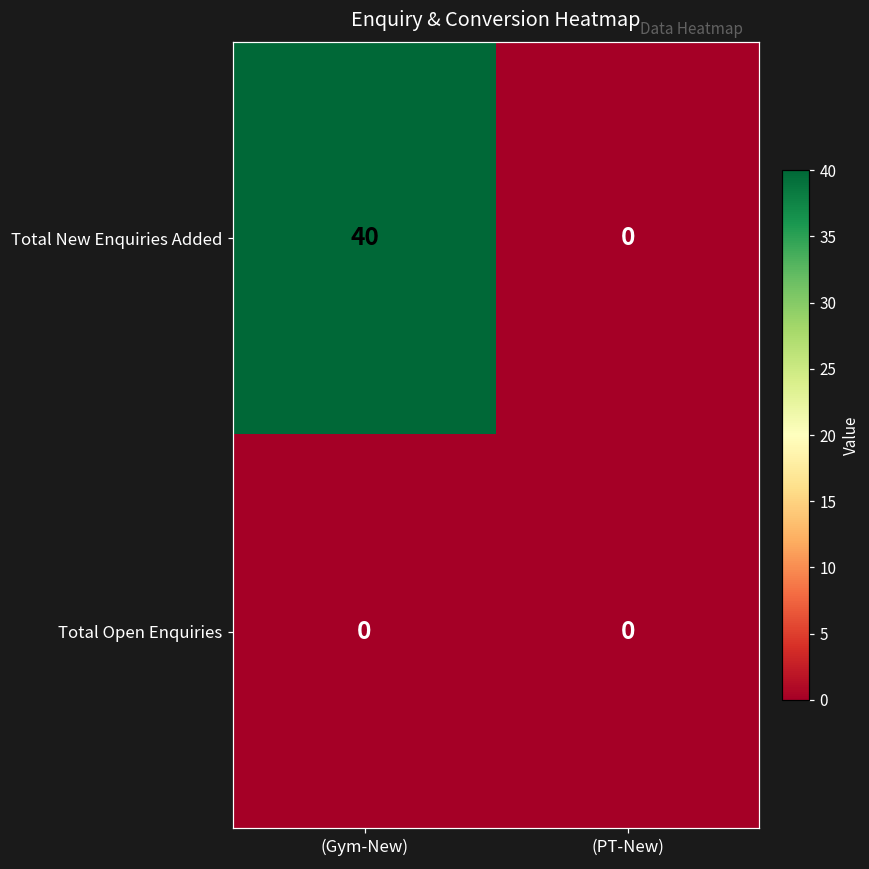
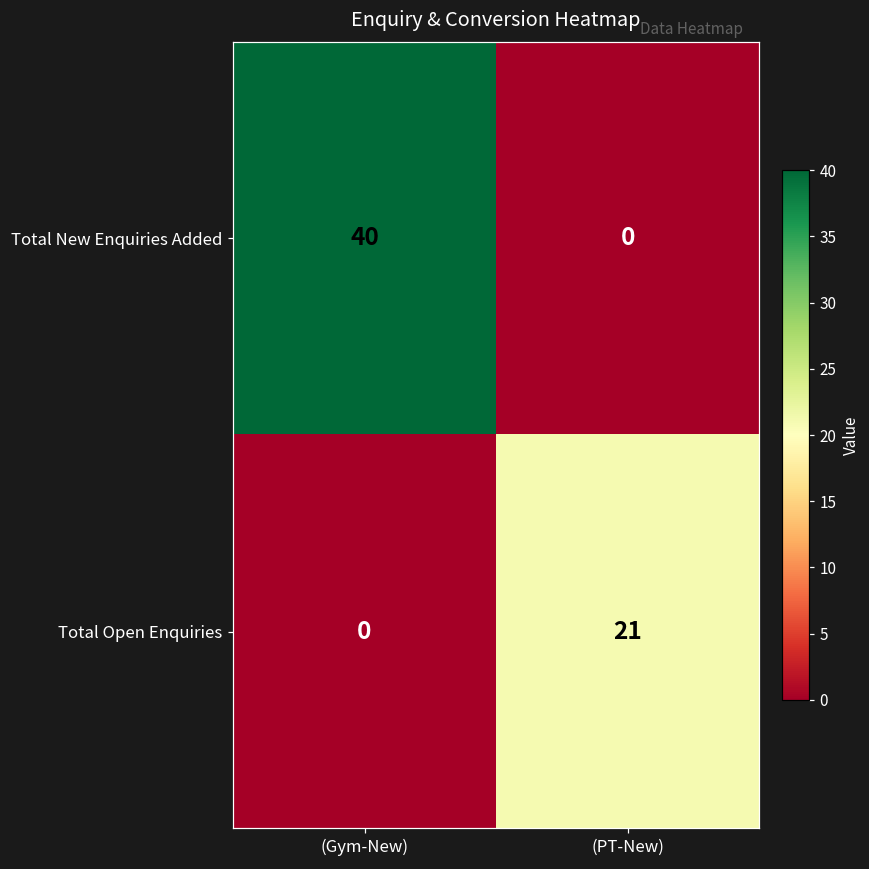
Total Open Enquiries, (PT-New): 0 -> 21
